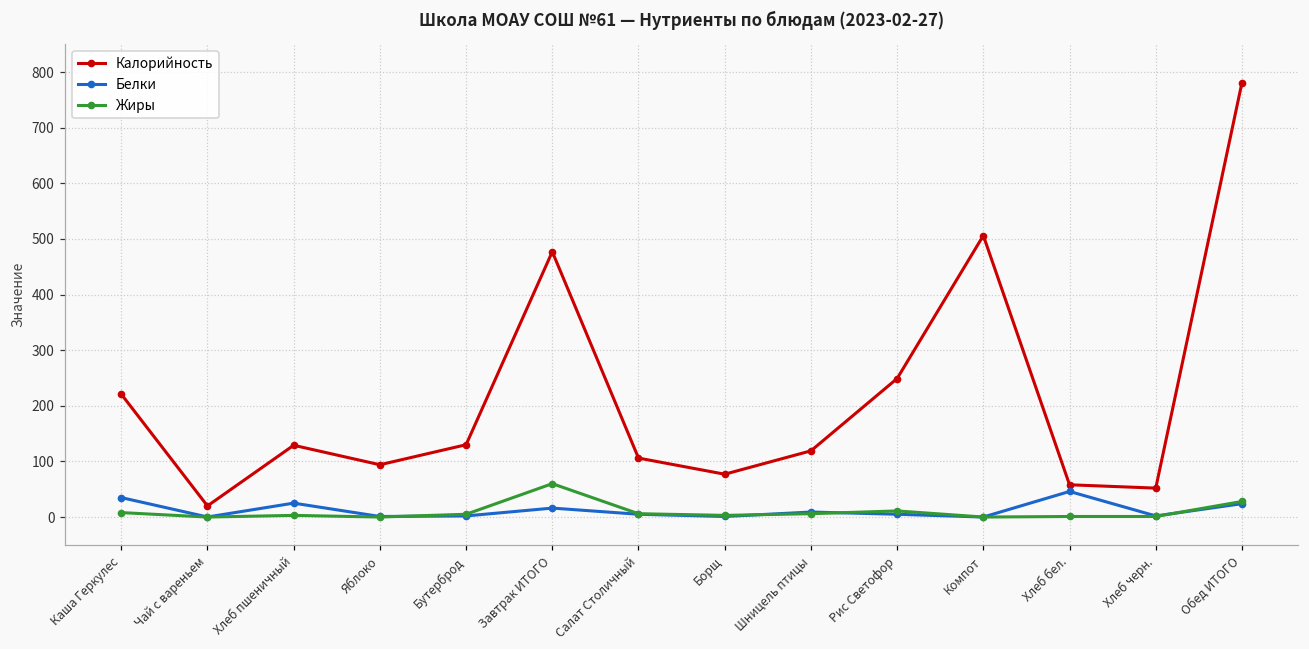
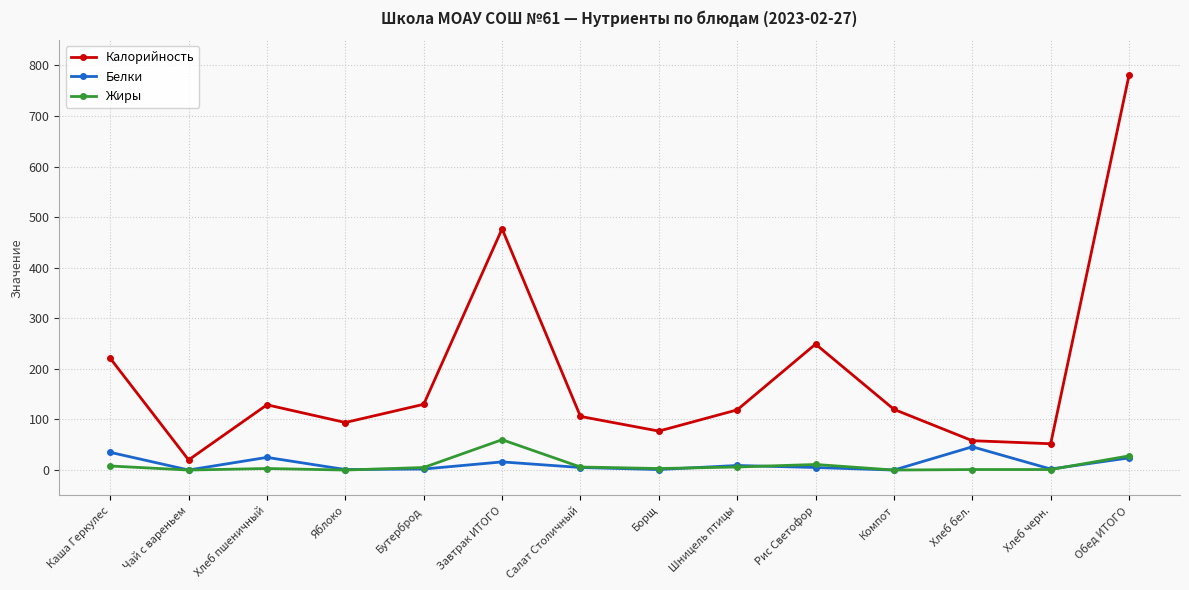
Калорийность, Компот: 510 -> 120
